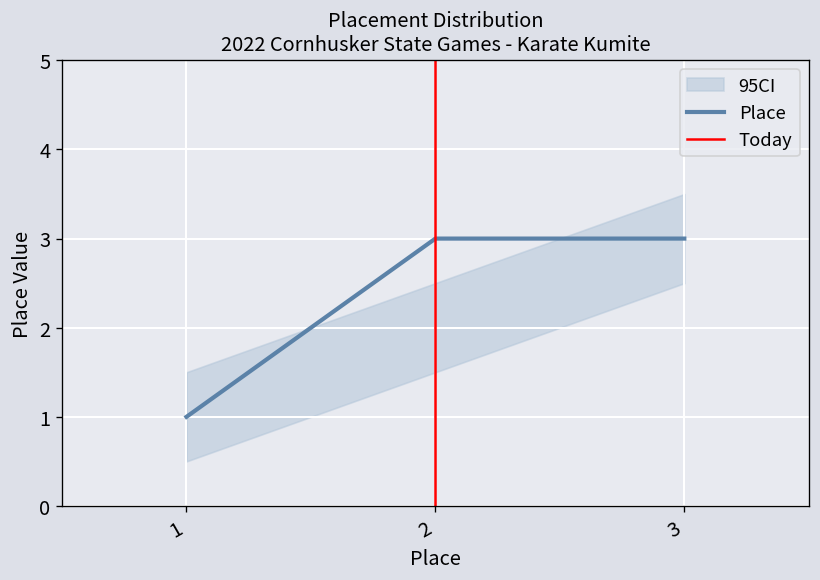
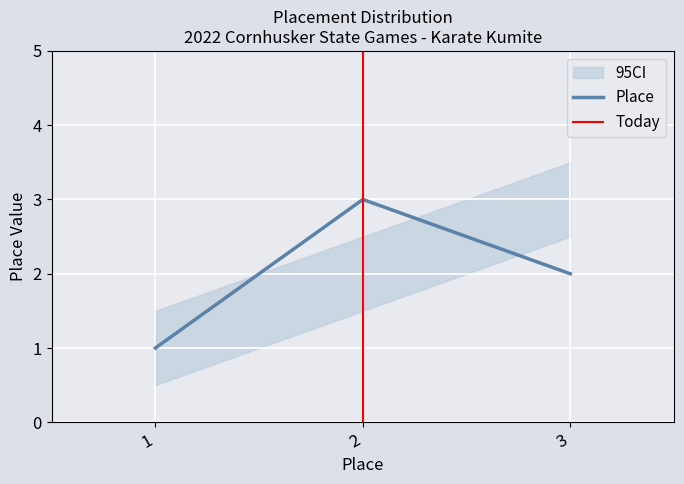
Place, 3: 3 -> 2
